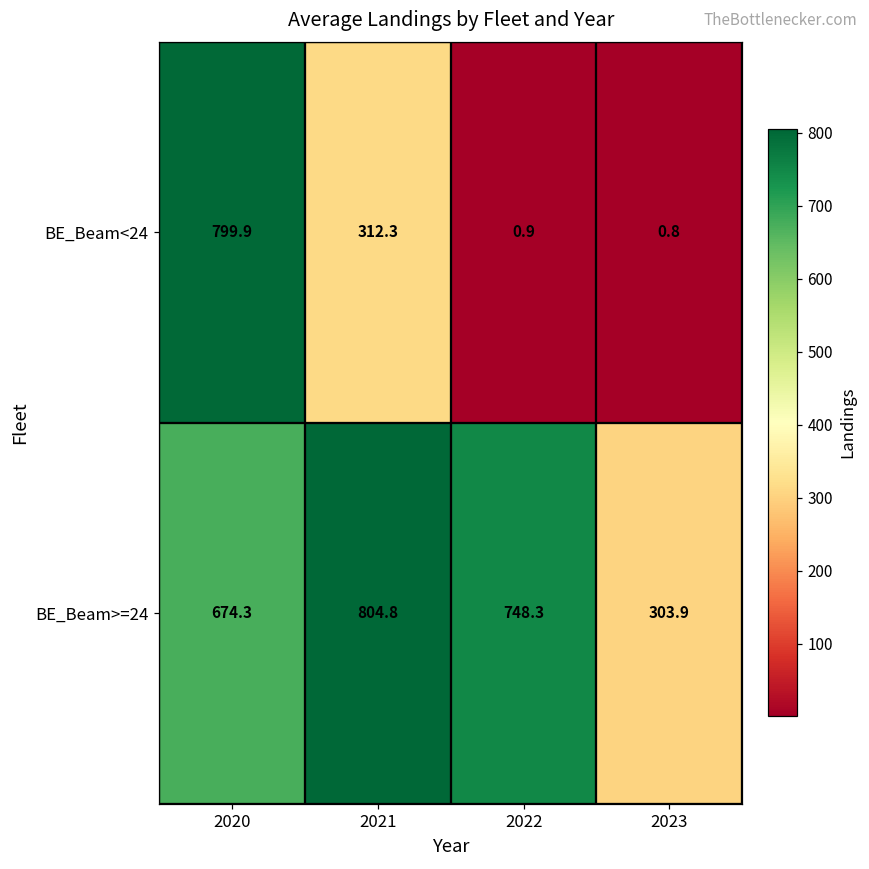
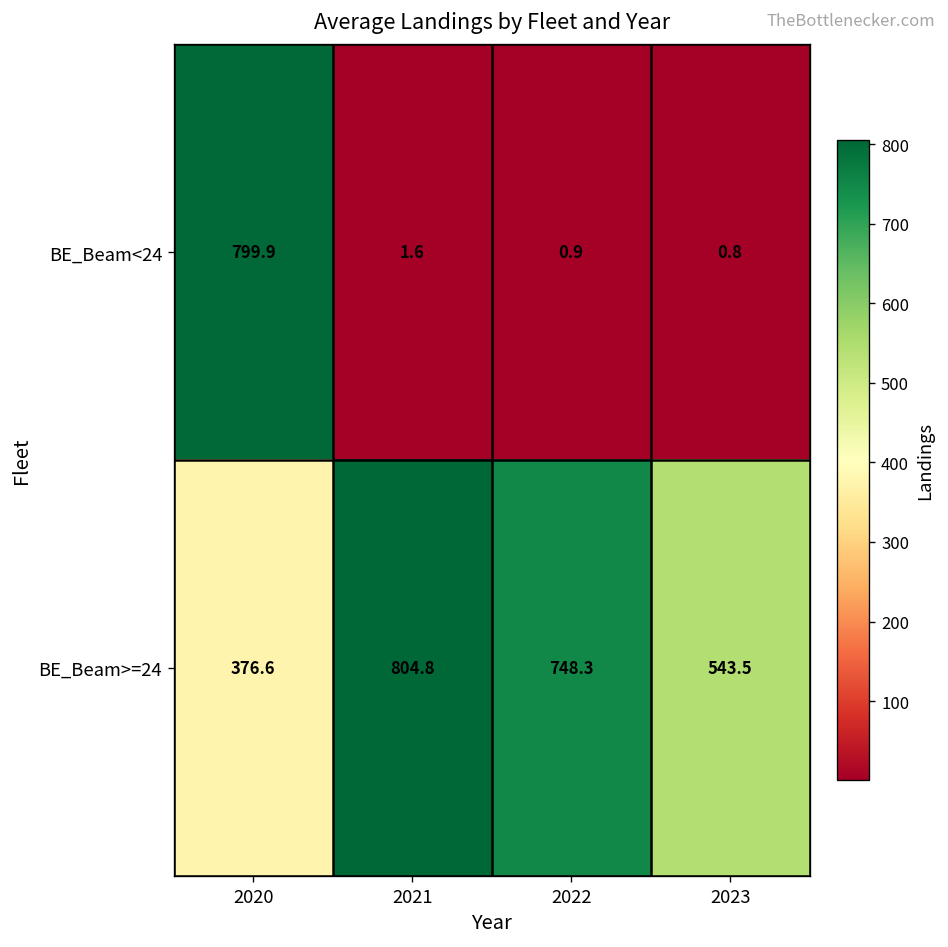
BE_Beam<24, 2021: 312.3 -> 1.6
BE_Beam>=24, 2020: 674.3 -> 376.6
BE_Beam>=24, 2023: 303.9 -> 543.5
